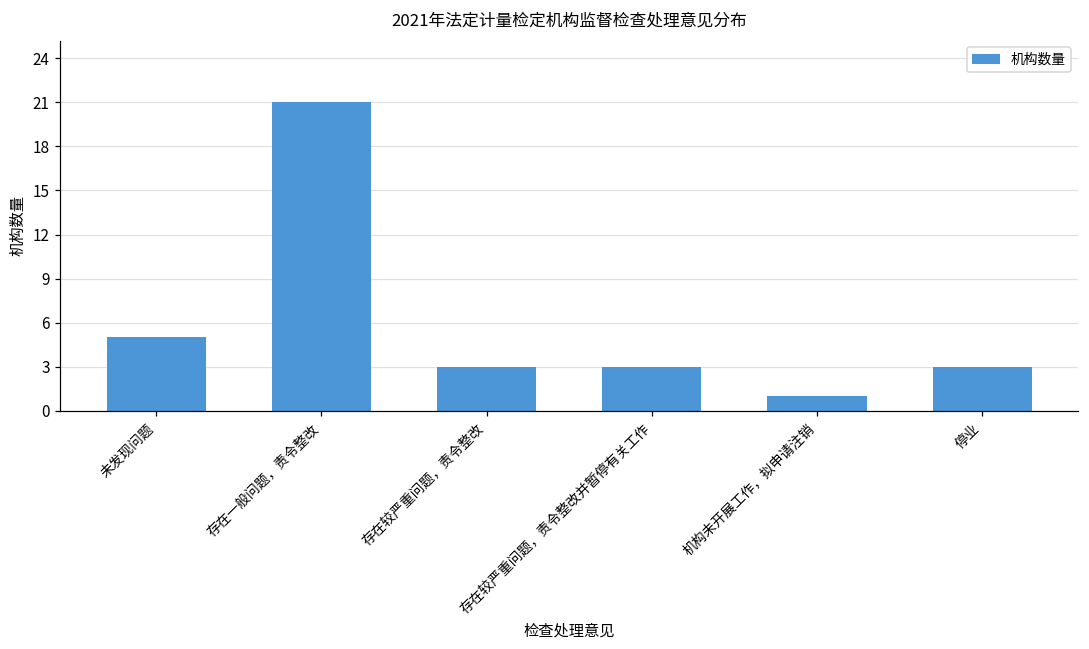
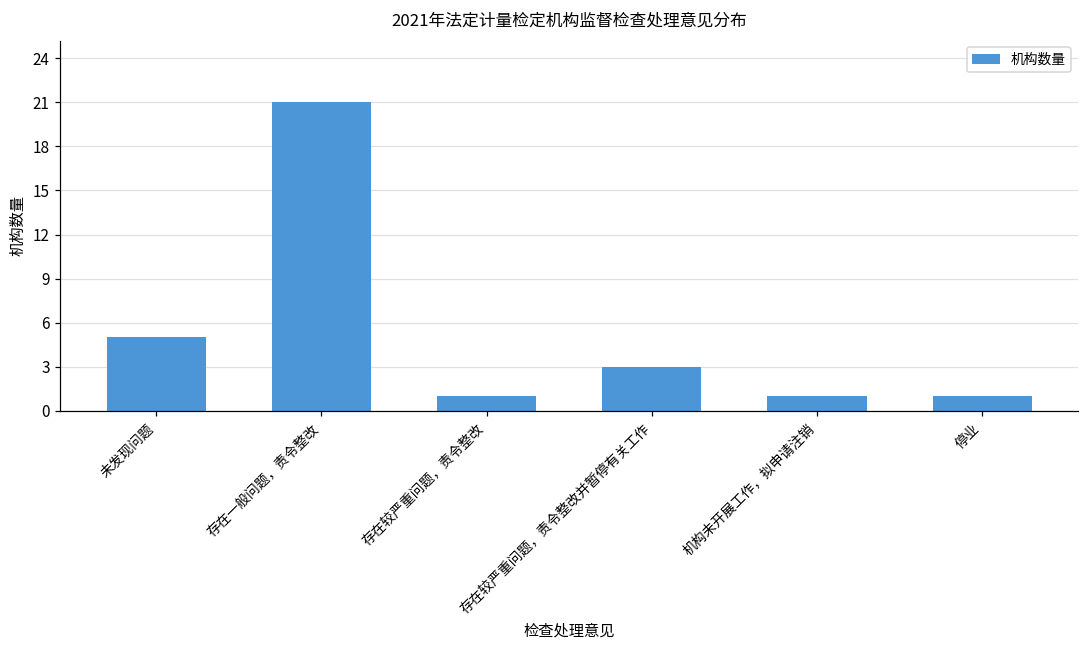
存在较严重问题，责令整改: 3 -> 1
停业: 3 -> 1
